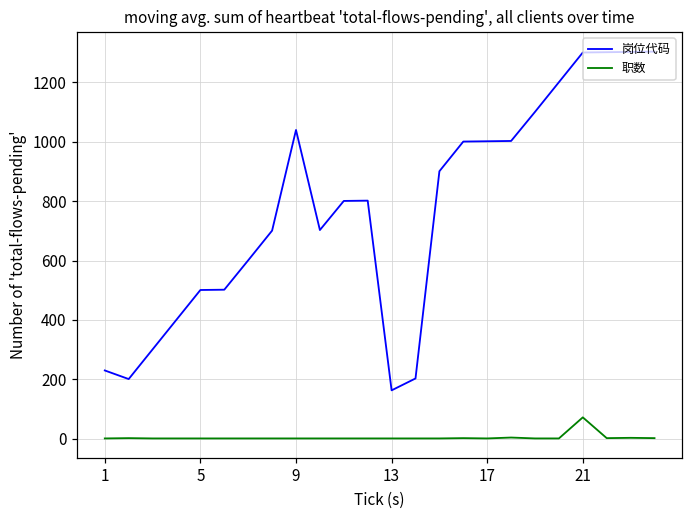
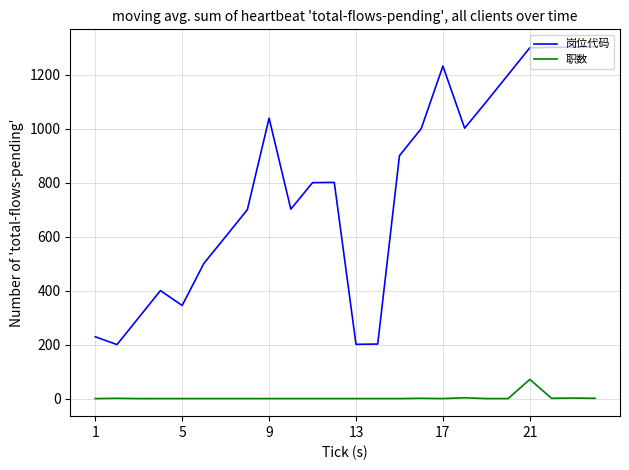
岗位代码, 5: 500 -> 350
岗位代码, 13: 160 -> 200
岗位代码, 17: 1000 -> 1230
